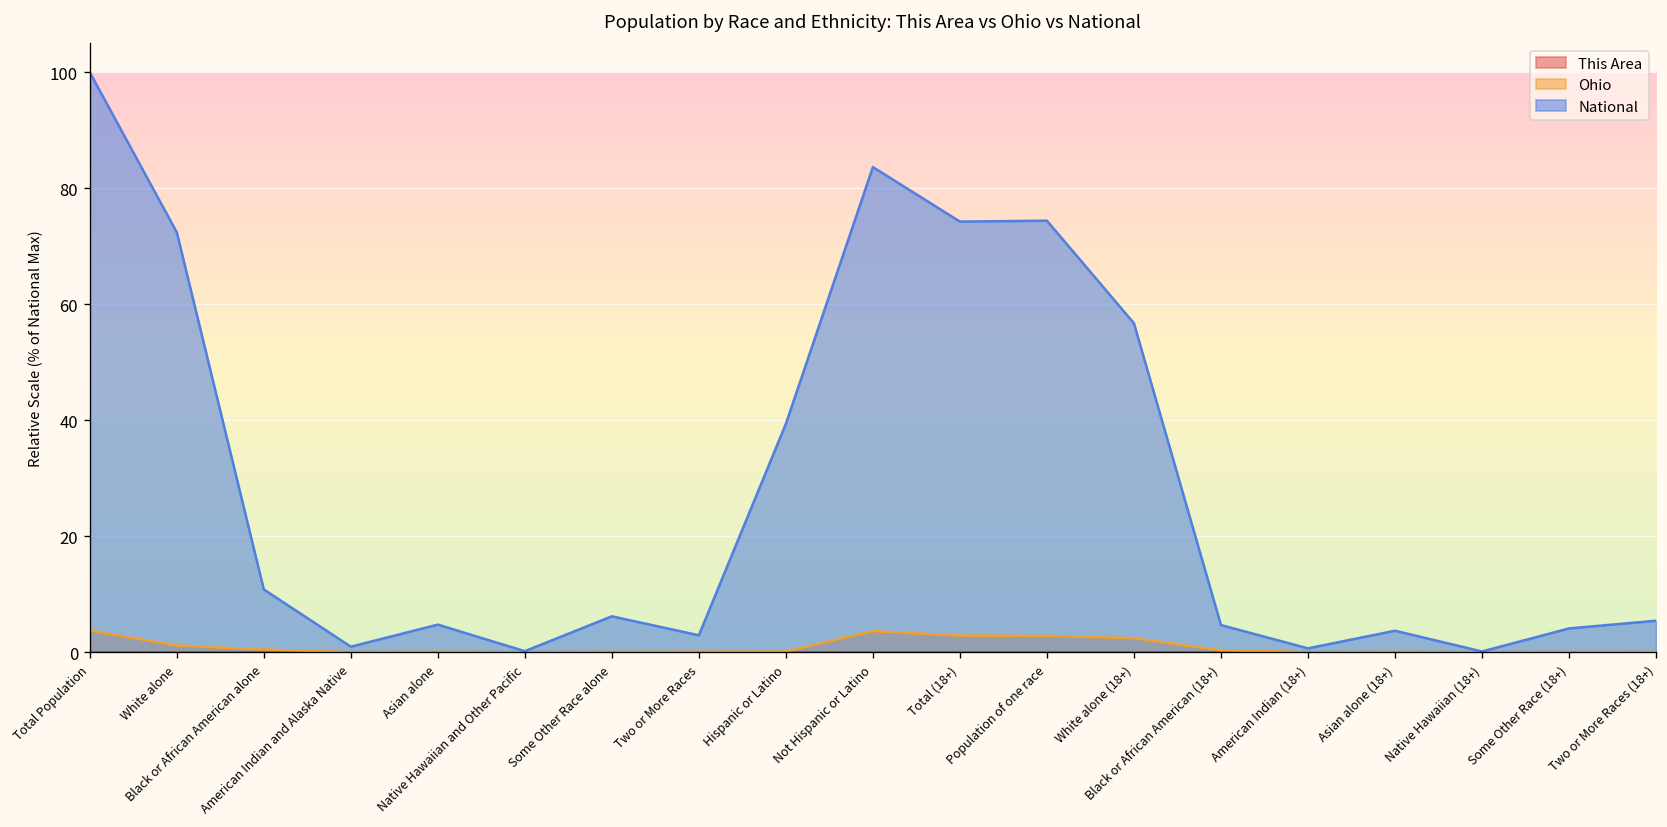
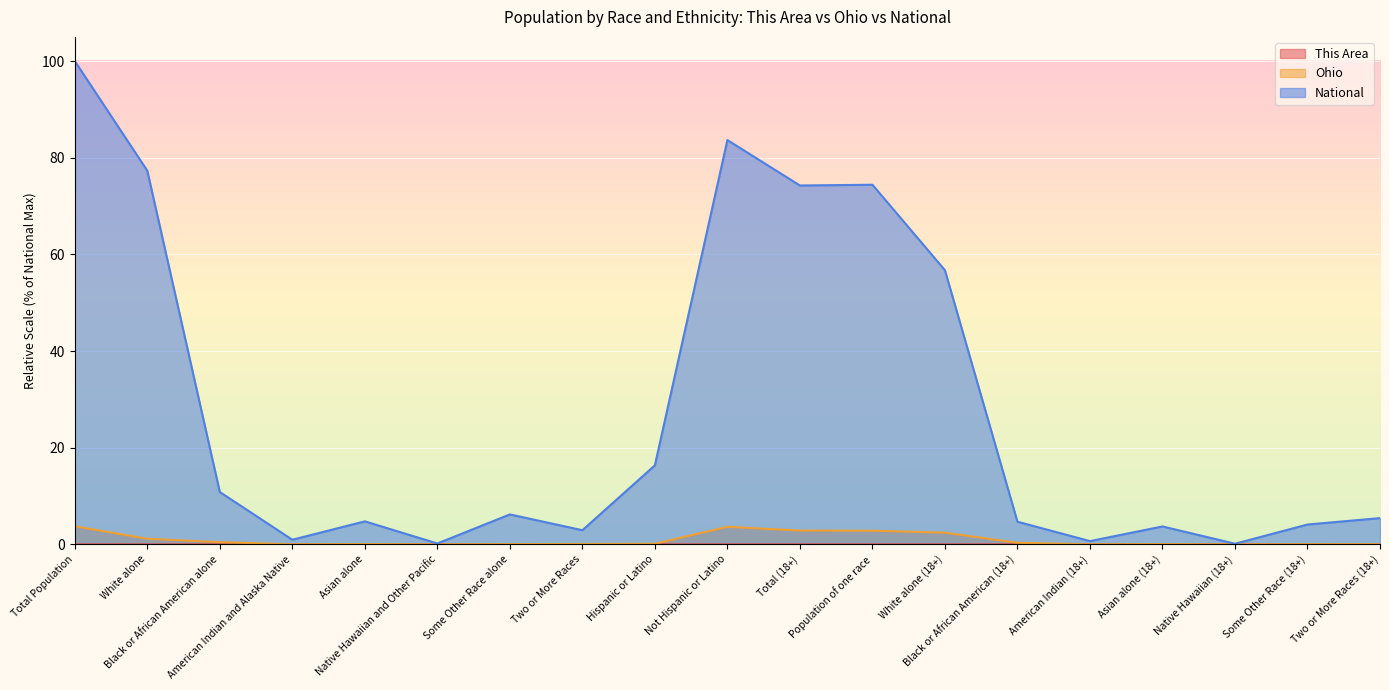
National, White alone: 72 -> 77
National, Hispanic or Latino: 39 -> 16
